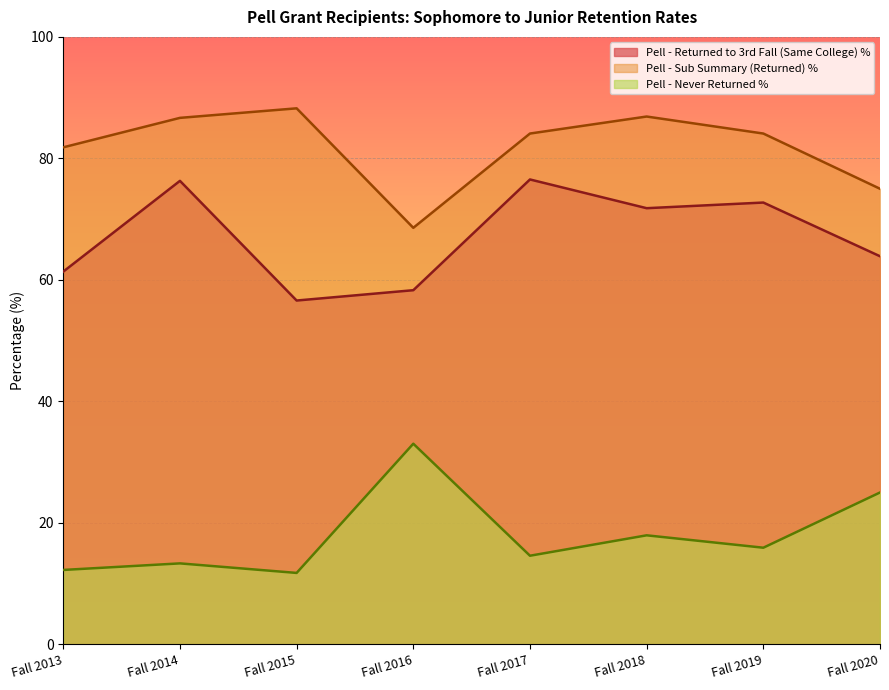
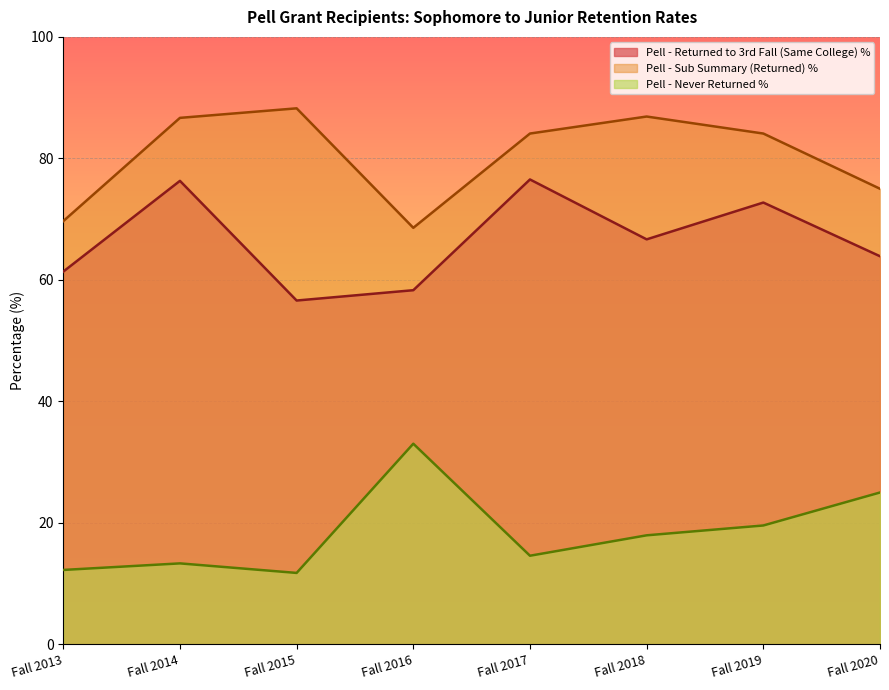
Pell - Sub Summary (Returned) %, Fall 2013: 82 -> 70
Pell - Returned to 3rd Fall (Same College) %, Fall 2018: 72 -> 67
Pell - Never Returned %, Fall 2019: 16 -> 20
